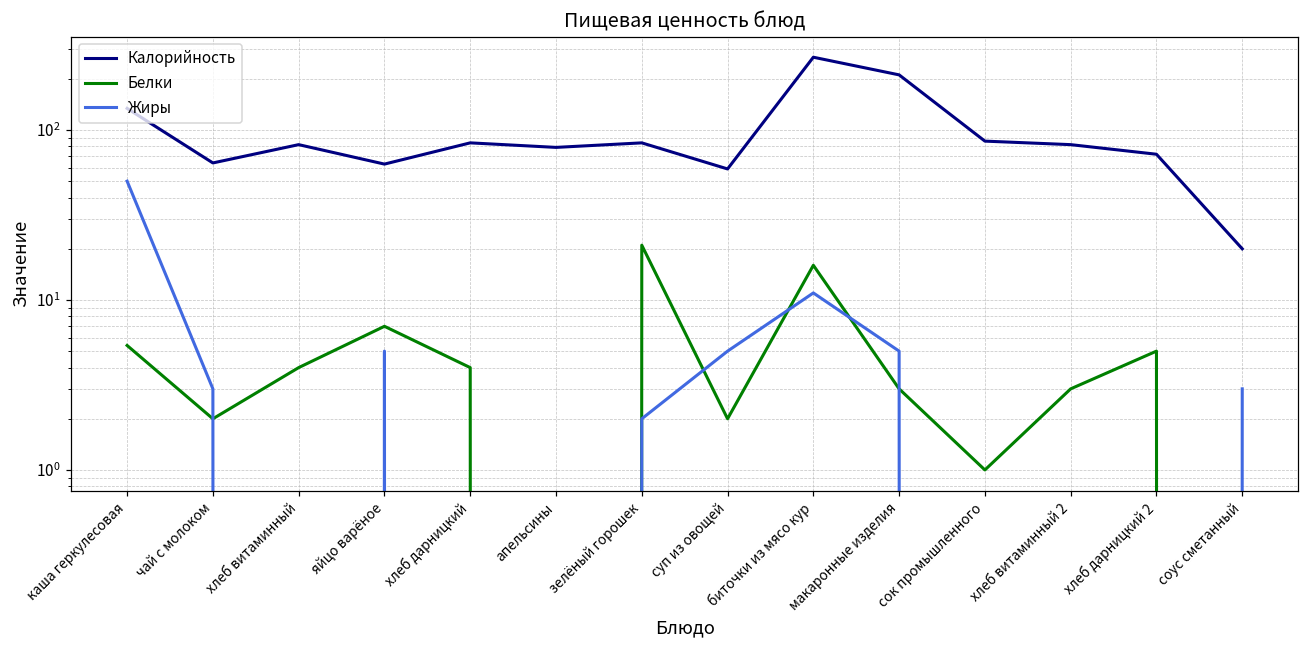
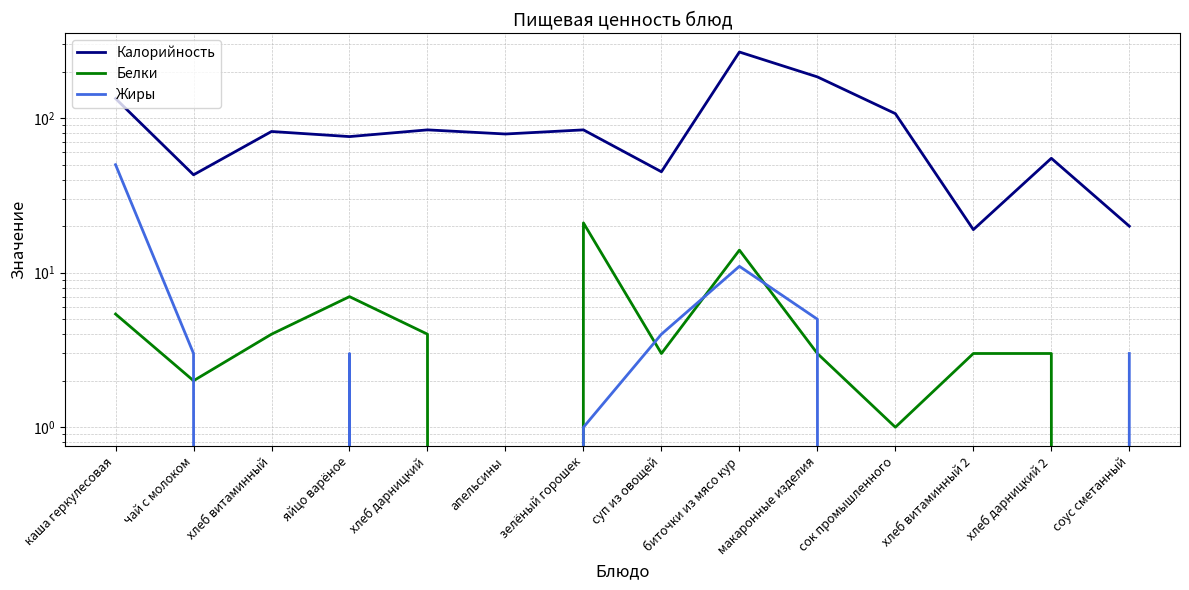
Калорийность, чай с молоком: 64 -> 43
Калорийность, яйцо варёное: 63 -> 80
Жиры, яйцо варёное: 5 -> 3
Жиры, зелёный горошек: 2 -> 1
Калорийность, суп из овощей: 59 -> 45
Белки, суп из овощей: 2 -> 3
Жиры, суп из овощей: 5 -> 4
Белки, биточки из мясо кур: 16 -> 14
Калорийность, макаронные изделия: 210 -> 190
Калорийность, сок промышленного: 90 -> 110
Калорийность, хлеб витаминный 2: 80 -> 19
Калорийность, хлеб дарницкий 2: 70 -> 55
Белки, хлеб дарницкий 2: 5 -> 3
